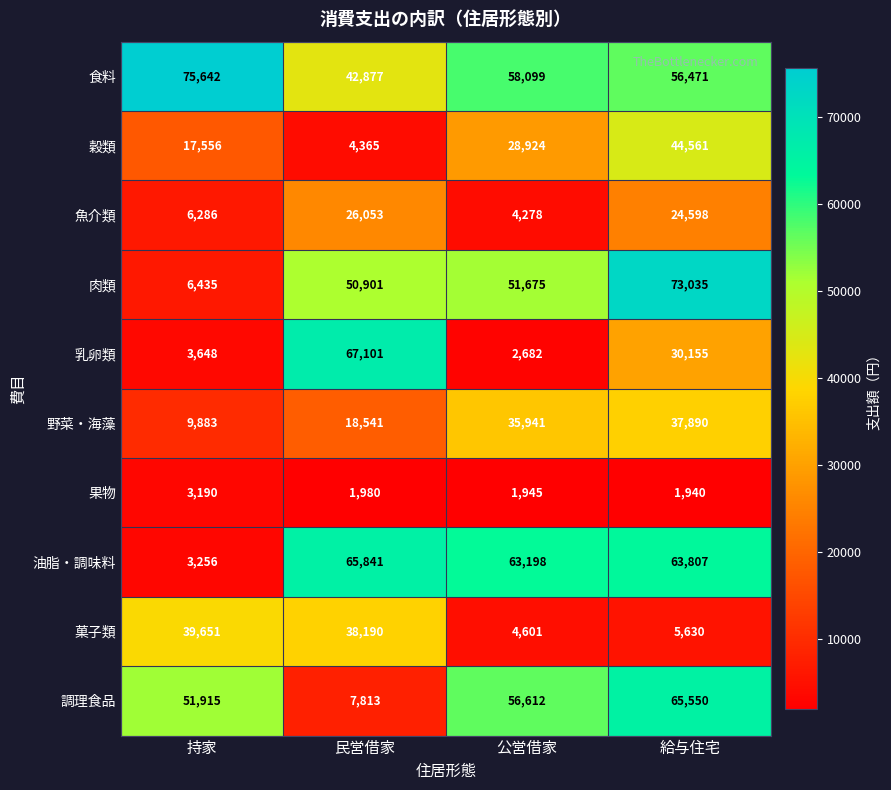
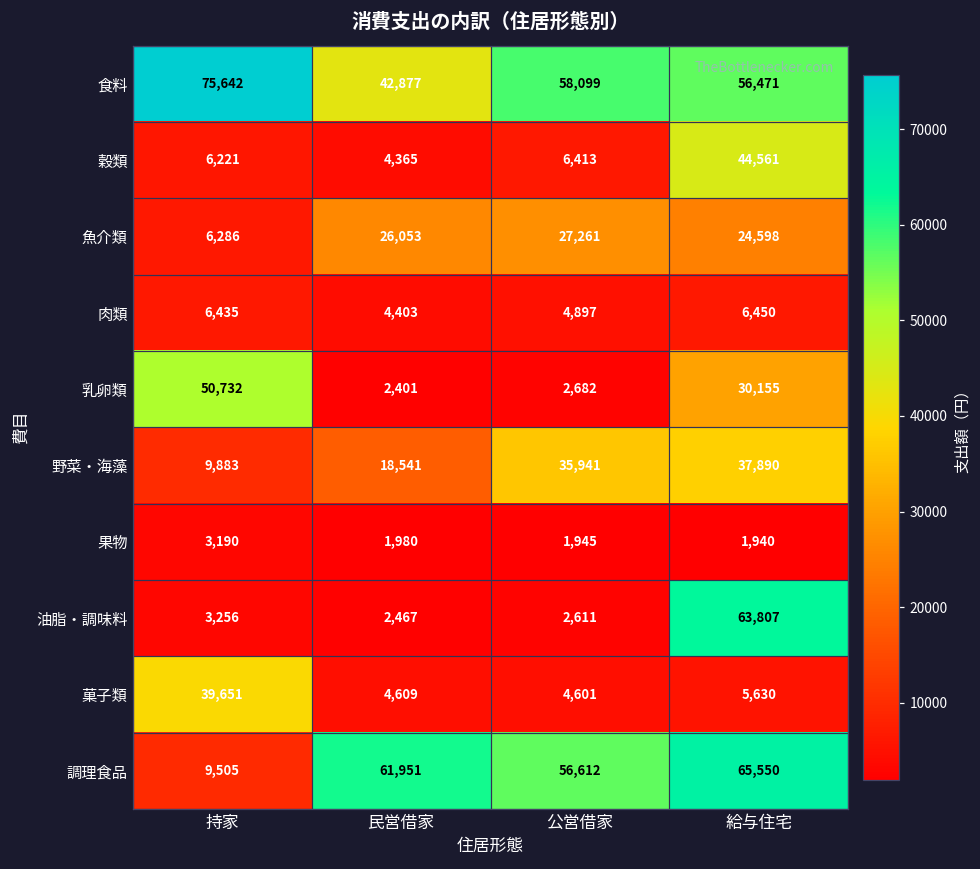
穀類, 持家: 17,556 -> 6,221
穀類, 公営借家: 28,924 -> 6,413
魚介類, 公営借家: 4,278 -> 27,261
肉類, 民営借家: 50,901 -> 4,403
肉類, 公営借家: 51,675 -> 4,897
肉類, 給与住宅: 73,035 -> 6,450
乳卵類, 持家: 3,648 -> 50,732
乳卵類, 民営借家: 67,101 -> 2,401
油脂・調味料, 民営借家: 65,841 -> 2,467
油脂・調味料, 公営借家: 63,198 -> 2,611
菓子類, 民営借家: 38,190 -> 4,609
調理食品, 持家: 51,915 -> 9,505
調理食品, 民営借家: 7,813 -> 61,951
